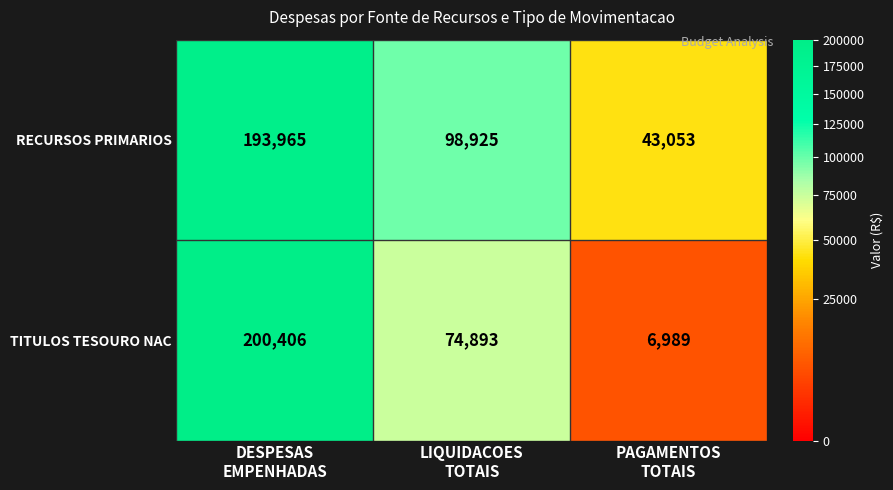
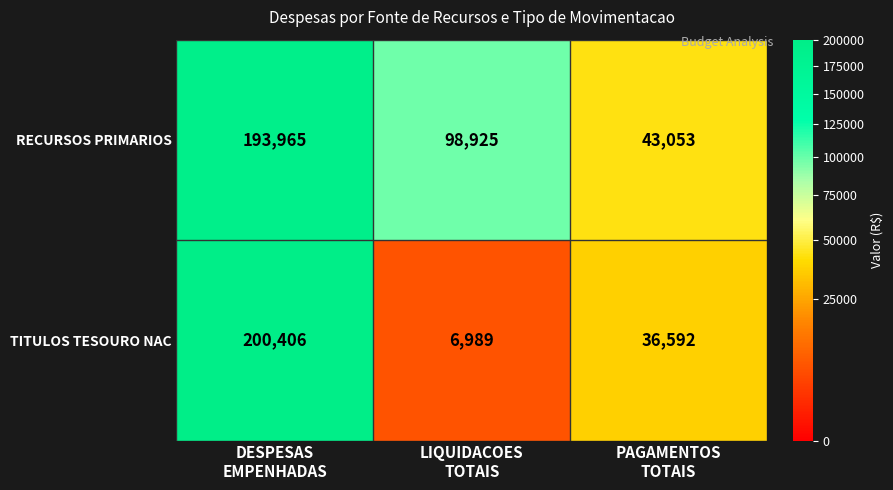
TITULOS TESOURO NAC, LIQUIDACOES TOTAIS: 74,893 -> 6,989
TITULOS TESOURO NAC, PAGAMENTOS TOTAIS: 6,989 -> 36,592
